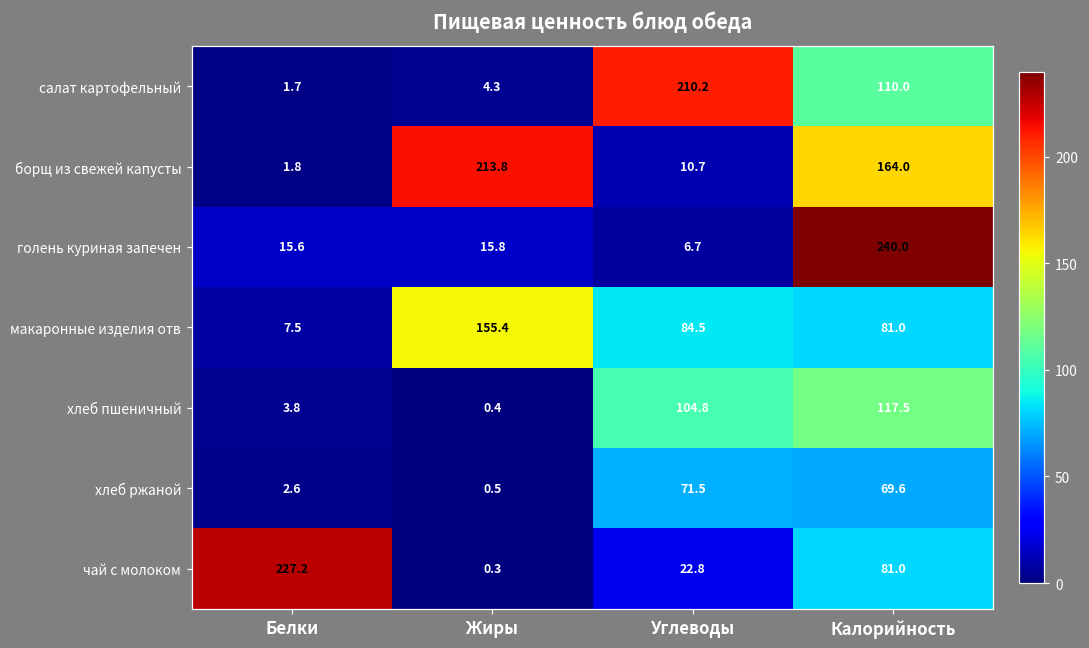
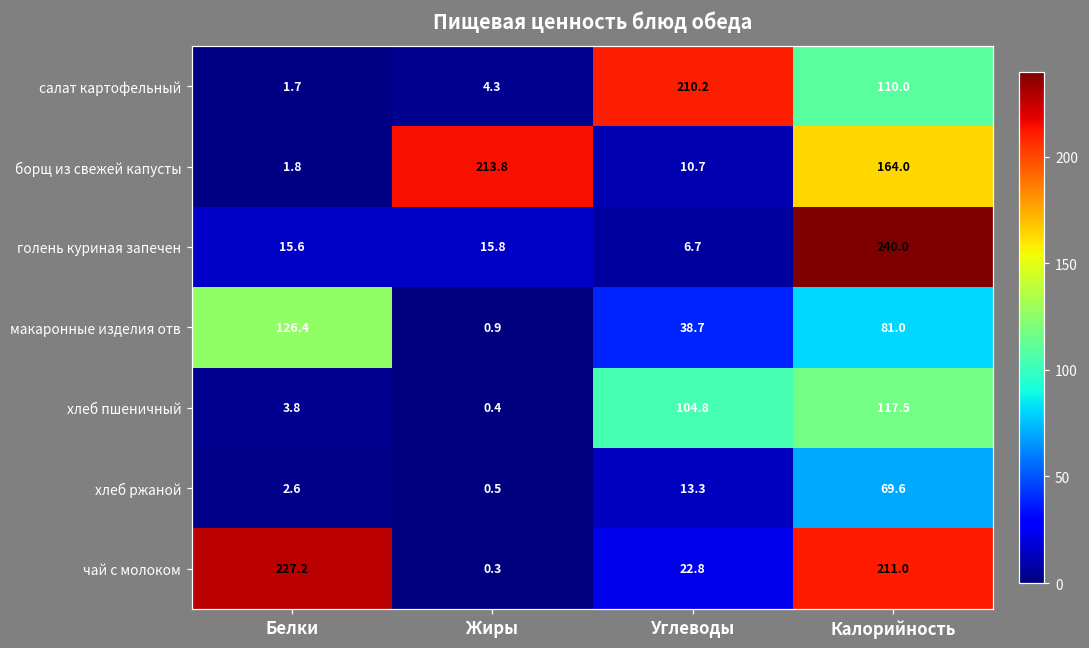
макаронные изделия отв, Белки: 7.5 -> 126.4
макаронные изделия отв, Жиры: 155.4 -> 0.9
макаронные изделия отв, Углеводы: 84.5 -> 38.7
хлеб ржаной, Углеводы: 71.5 -> 13.3
чай с молоком, Калорийность: 81.0 -> 211.0
